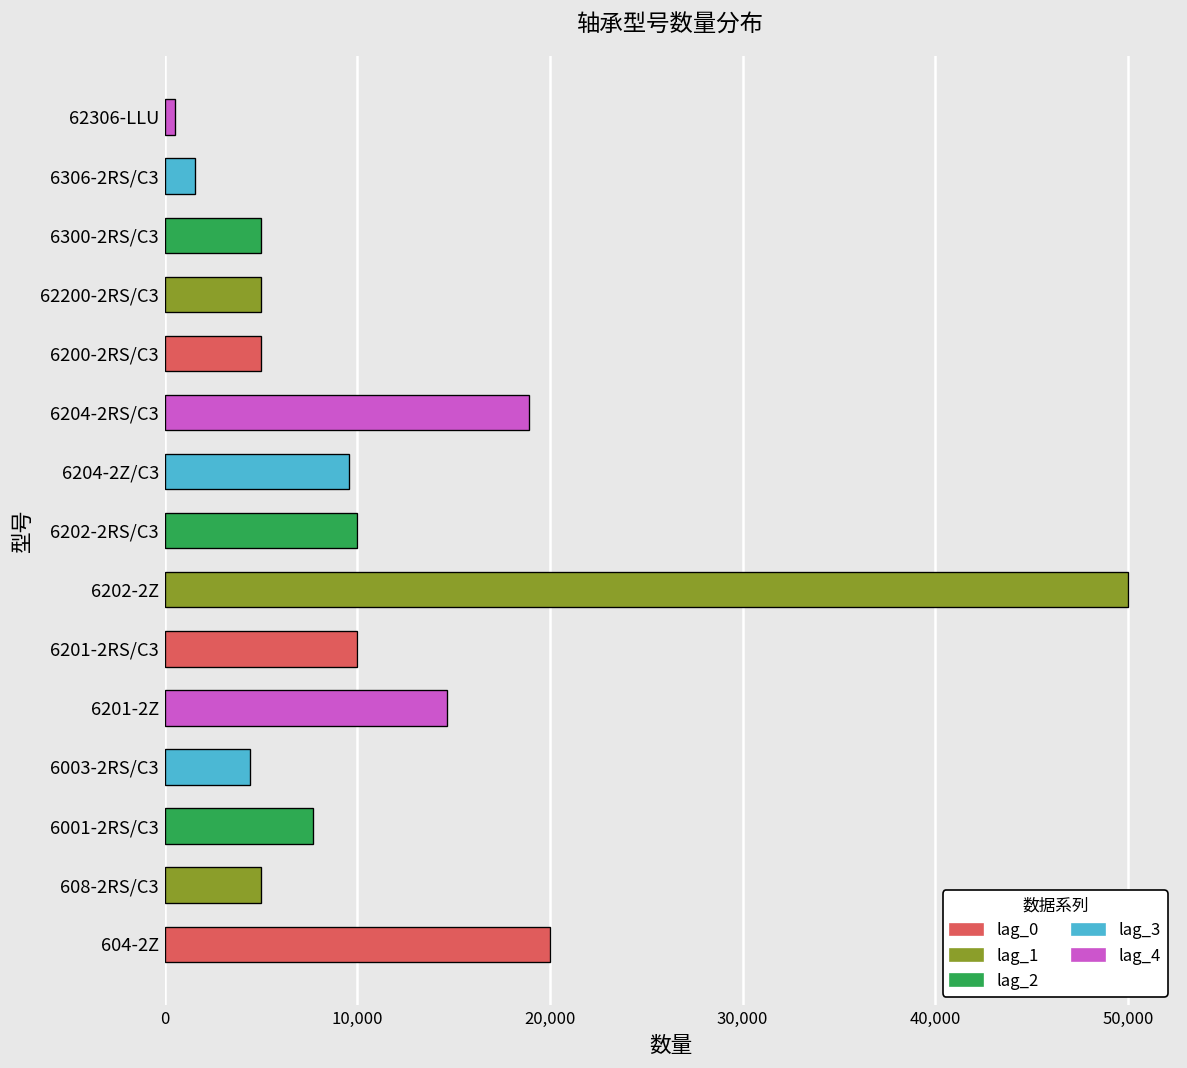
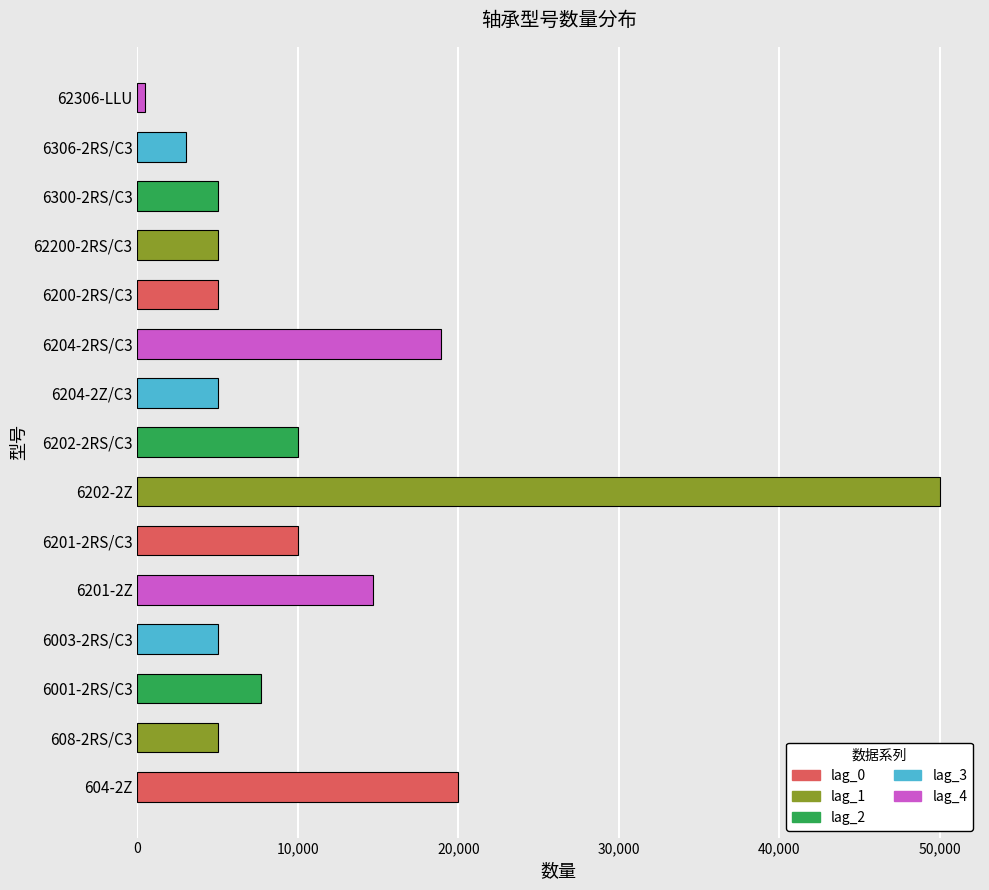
6306-2RS/C3: 1,500 -> 3,000
6204-2Z/C3: 9,600 -> 5,000
6003-2RS/C3: 4,400 -> 5,000
